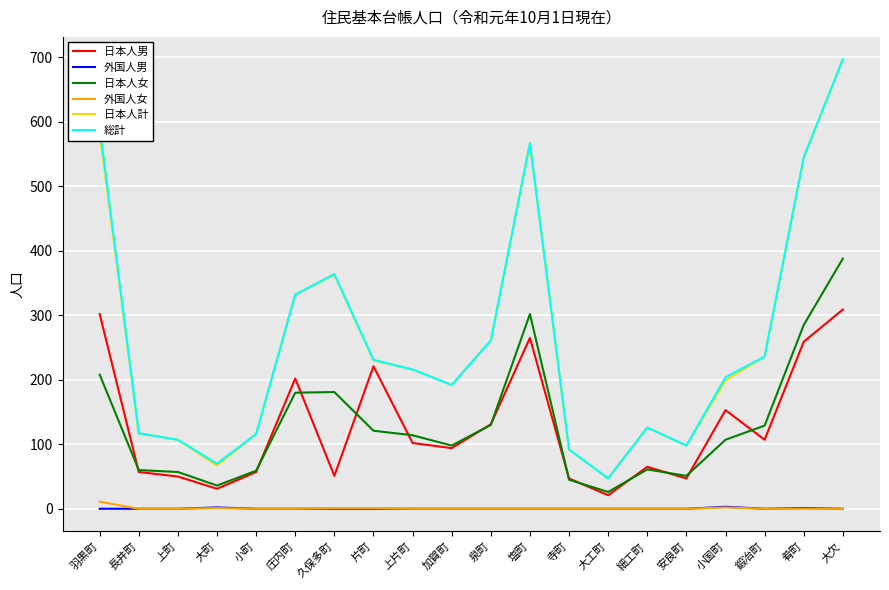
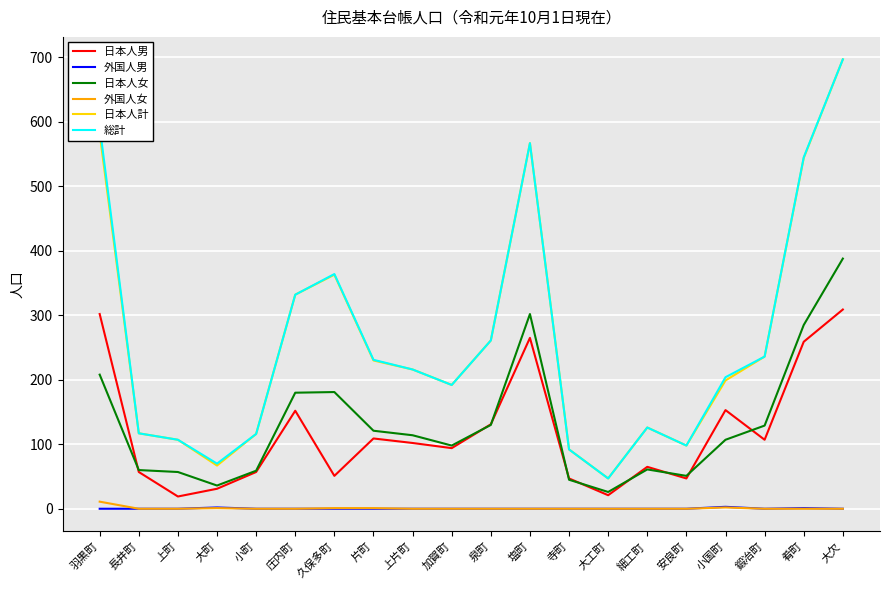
日本人男, 上町: 50 -> 20
日本人男, 庄内町: 200 -> 150
日本人男, 片町: 220 -> 110
